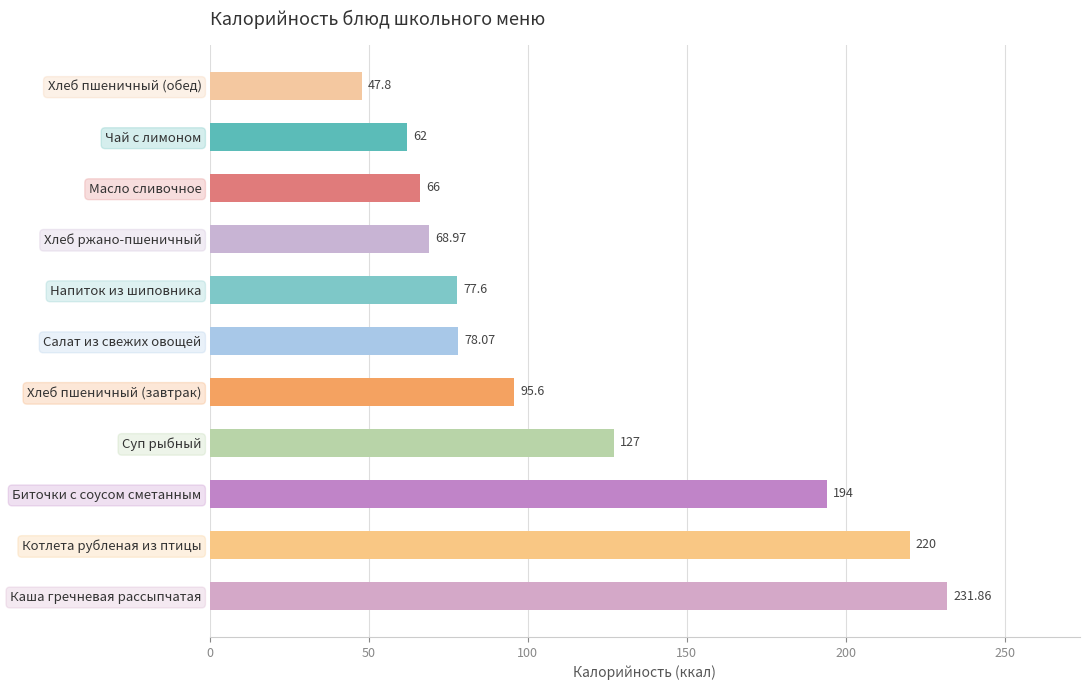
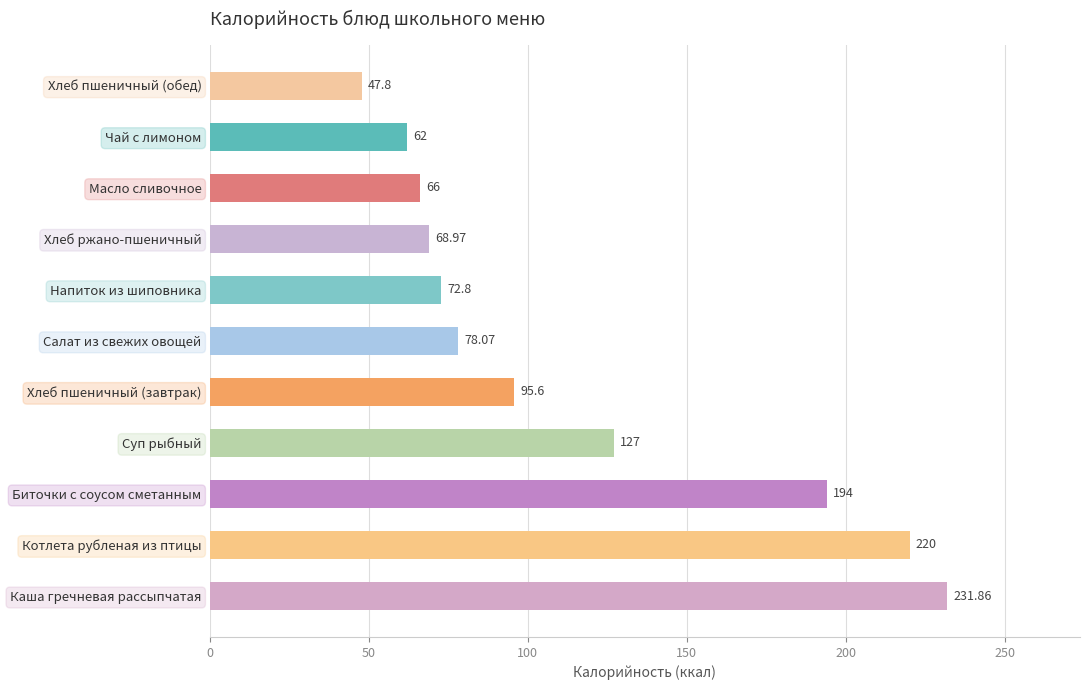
Напиток из шиповника: 77.6 -> 72.8
